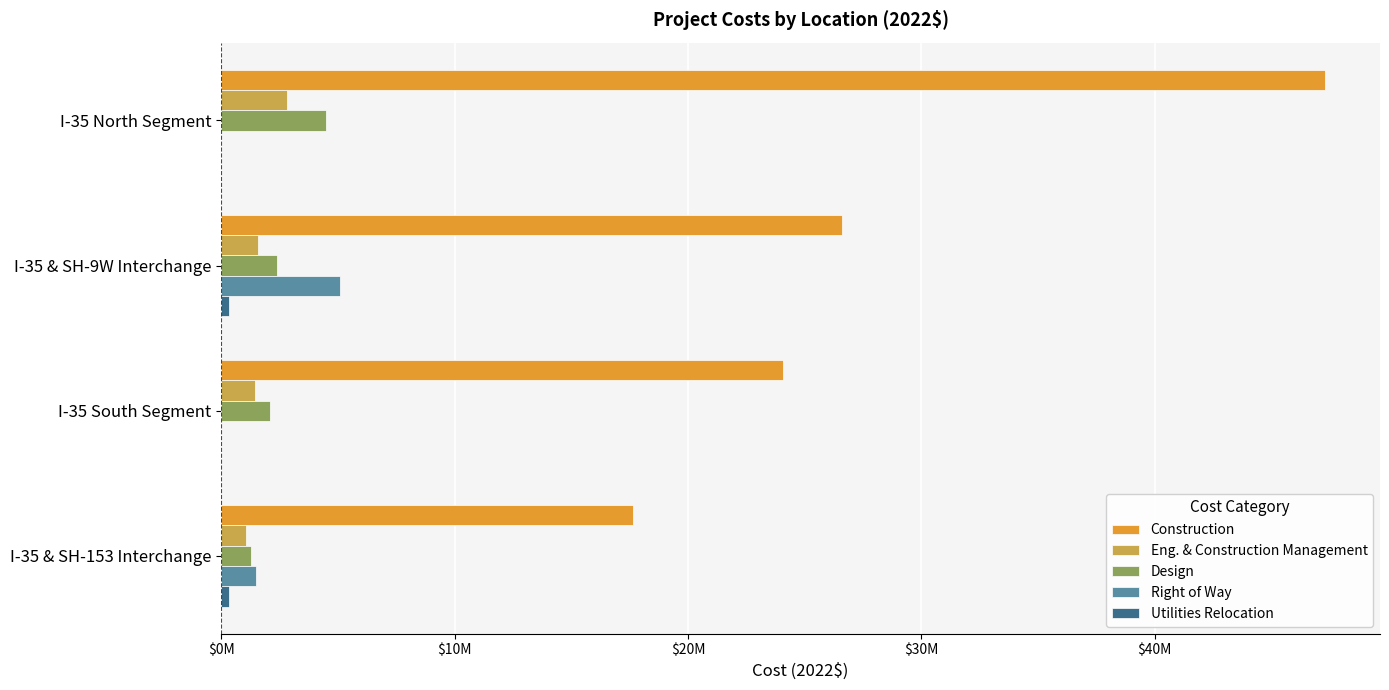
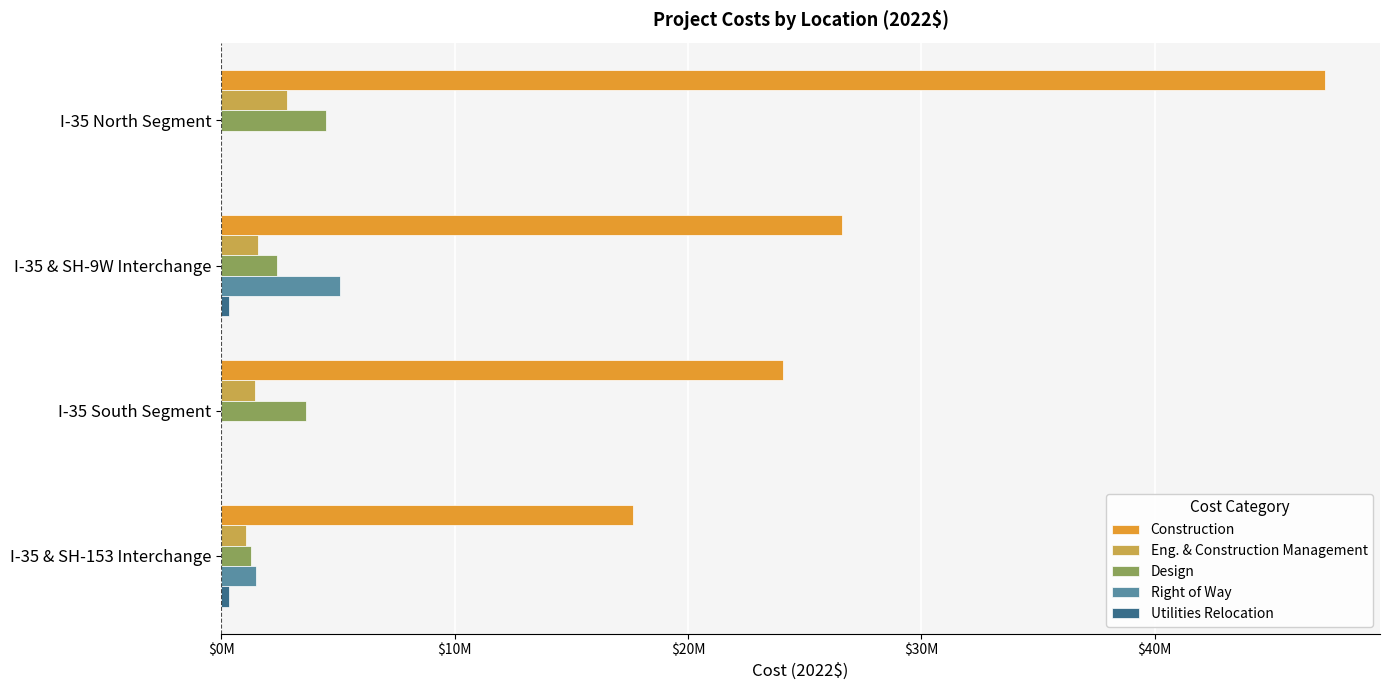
Design, I-35 South Segment: $2100000 -> $3700000
